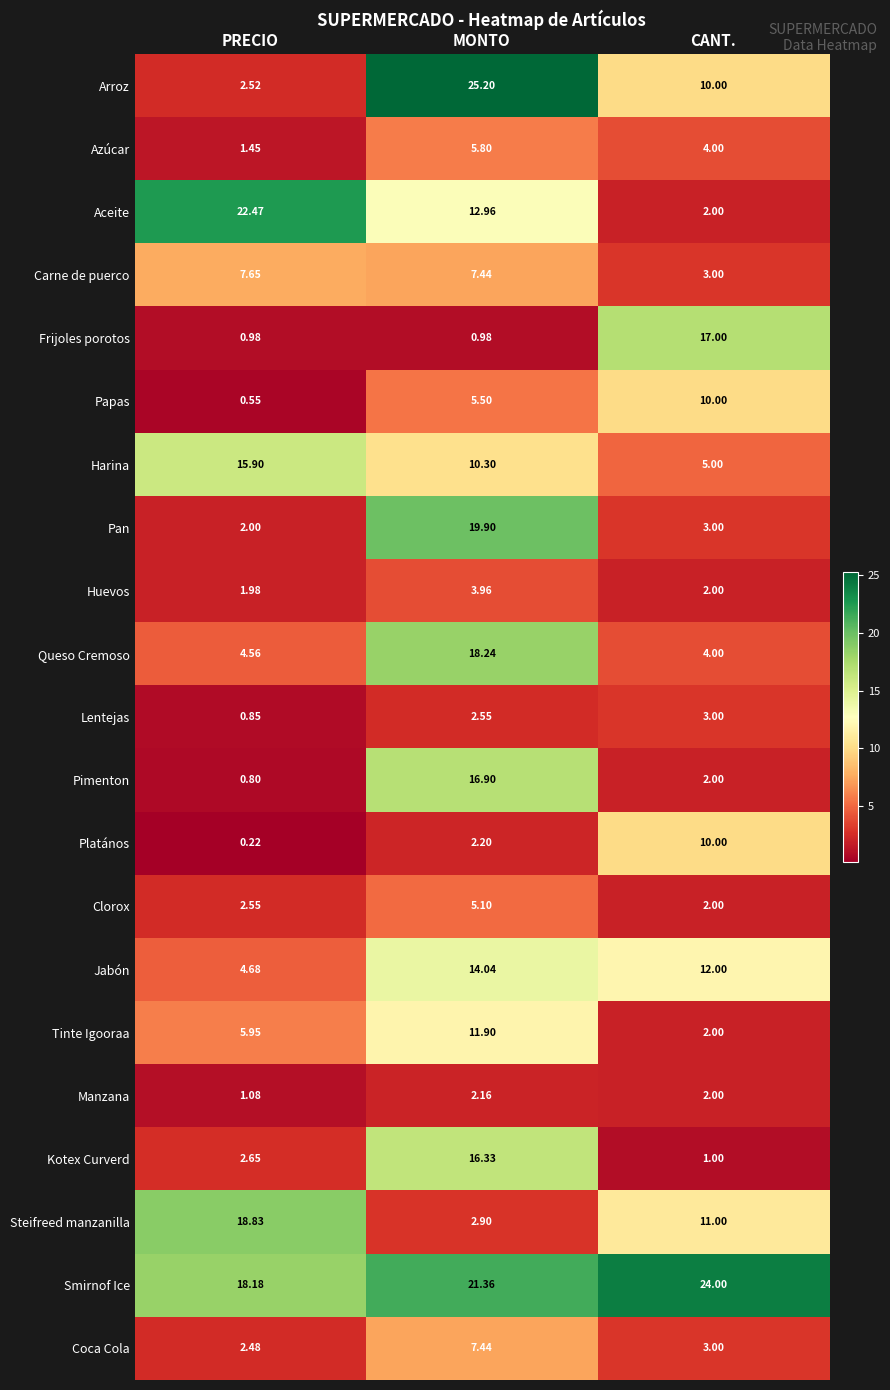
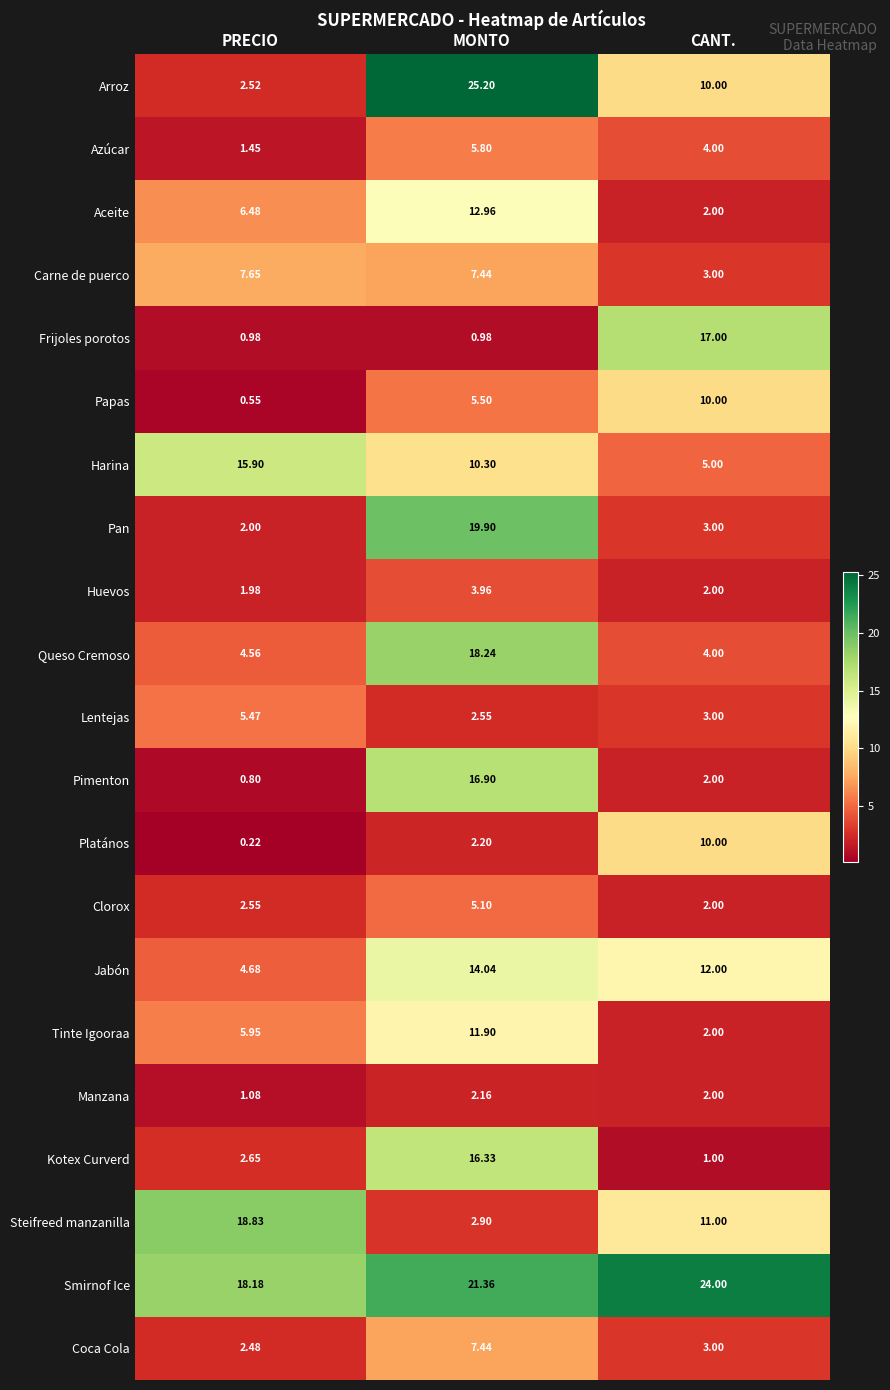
Aceite, PRECIO: 22.47 -> 6.48
Lentejas, PRECIO: 0.85 -> 5.47
